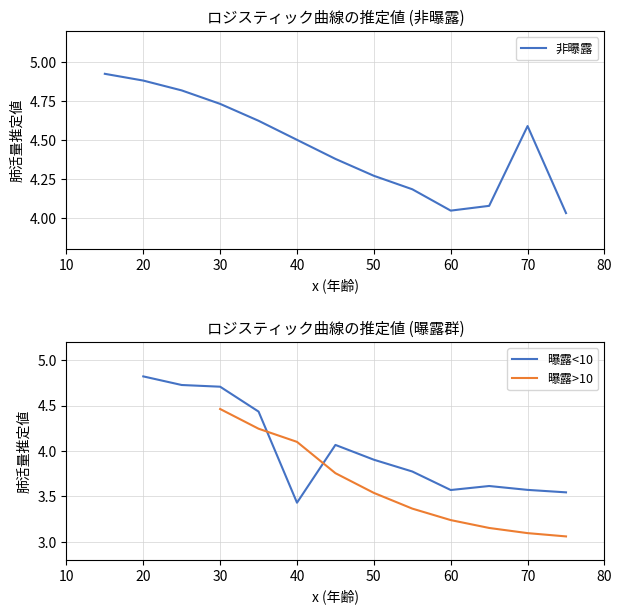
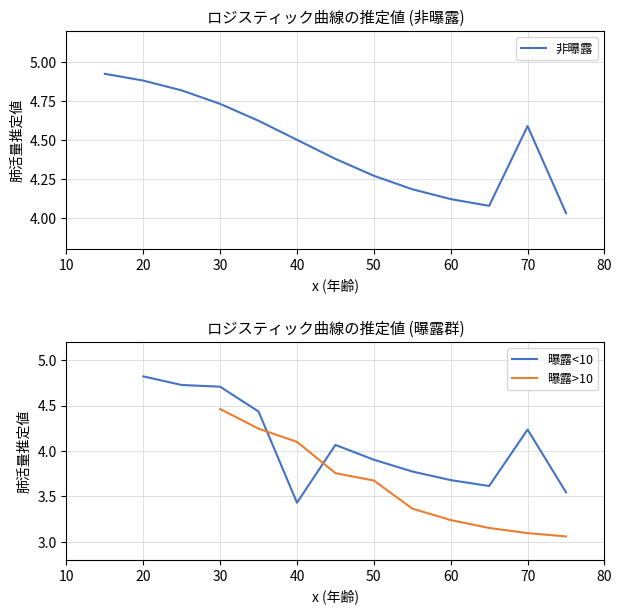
ロジスティック曲線の推定値 (非曝露), 60: 4.05 -> 4.12
ロジスティック曲線の推定値 (曝露群), 曝露>10, 50: 3.5 -> 3.7
ロジスティック曲線の推定値 (曝露群), 曝露<10, 60: 3.6 -> 3.7
ロジスティック曲線の推定値 (曝露群), 曝露<10, 70: 3.6 -> 4.2
